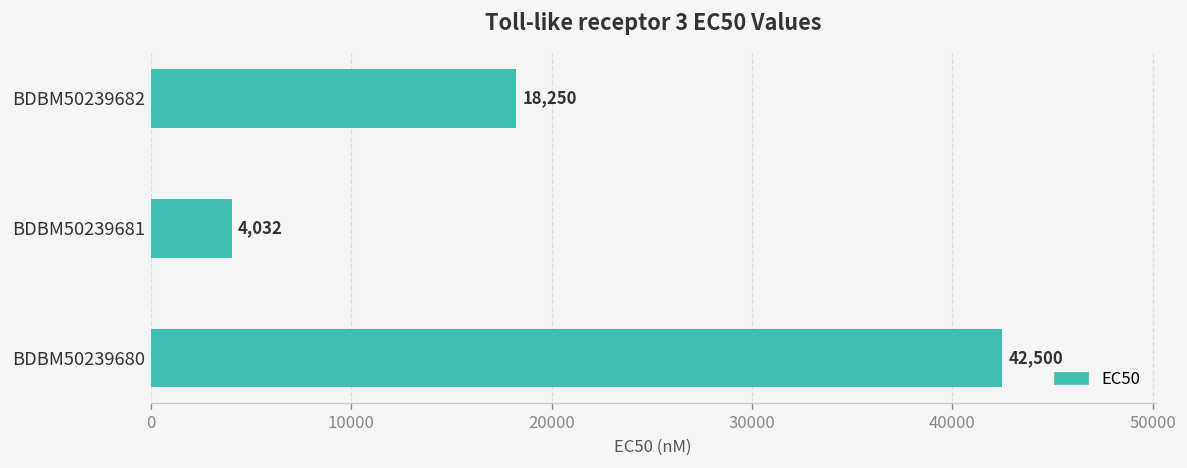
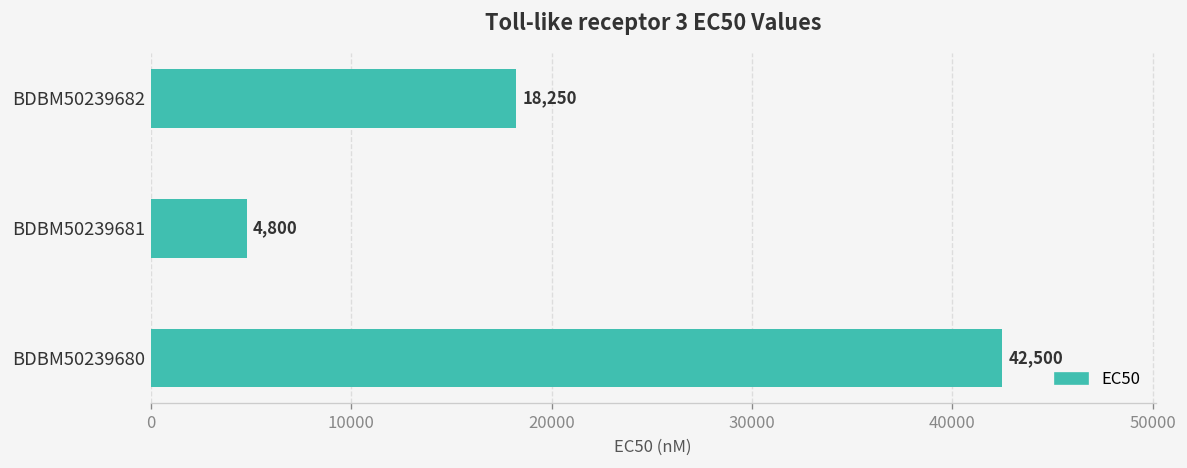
BDBM50239681: 4,032 -> 4,800
